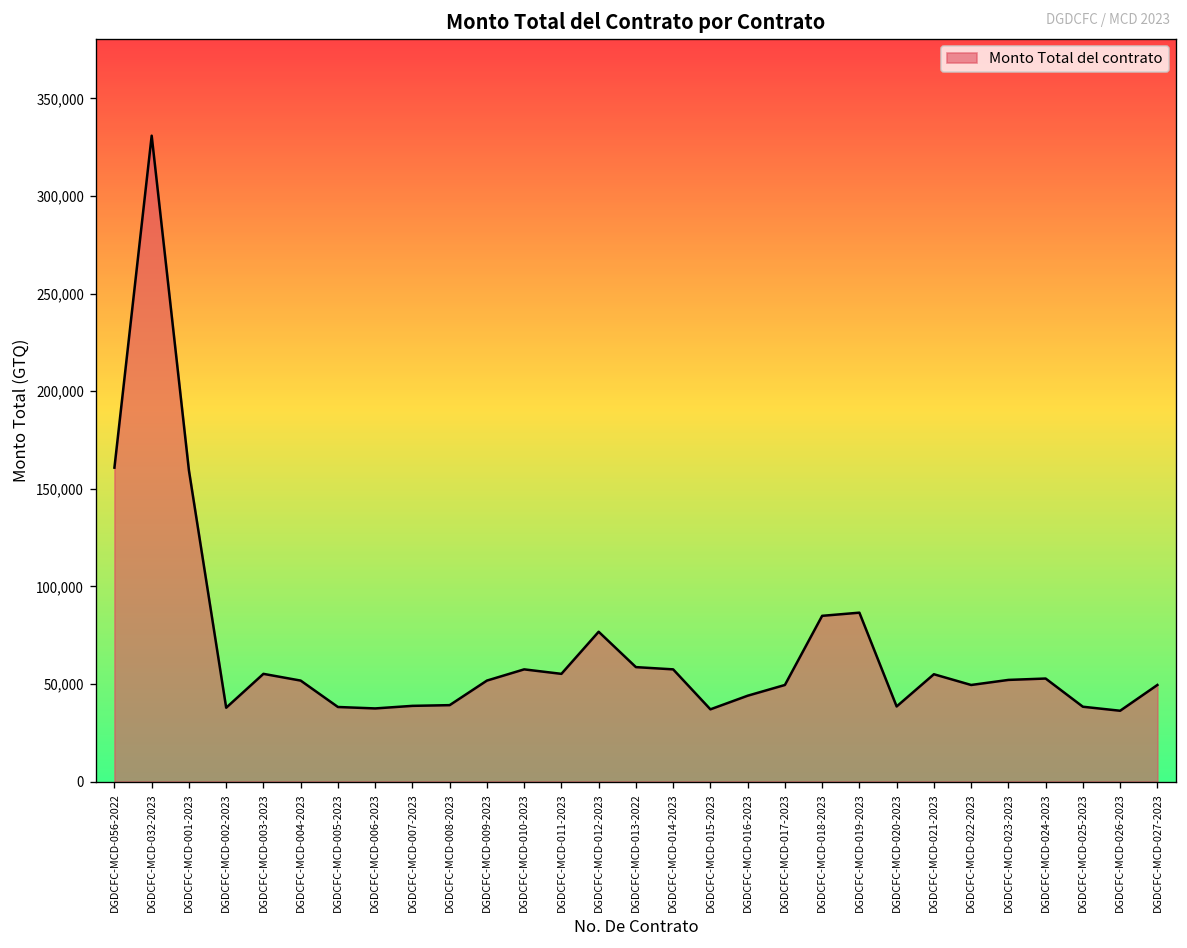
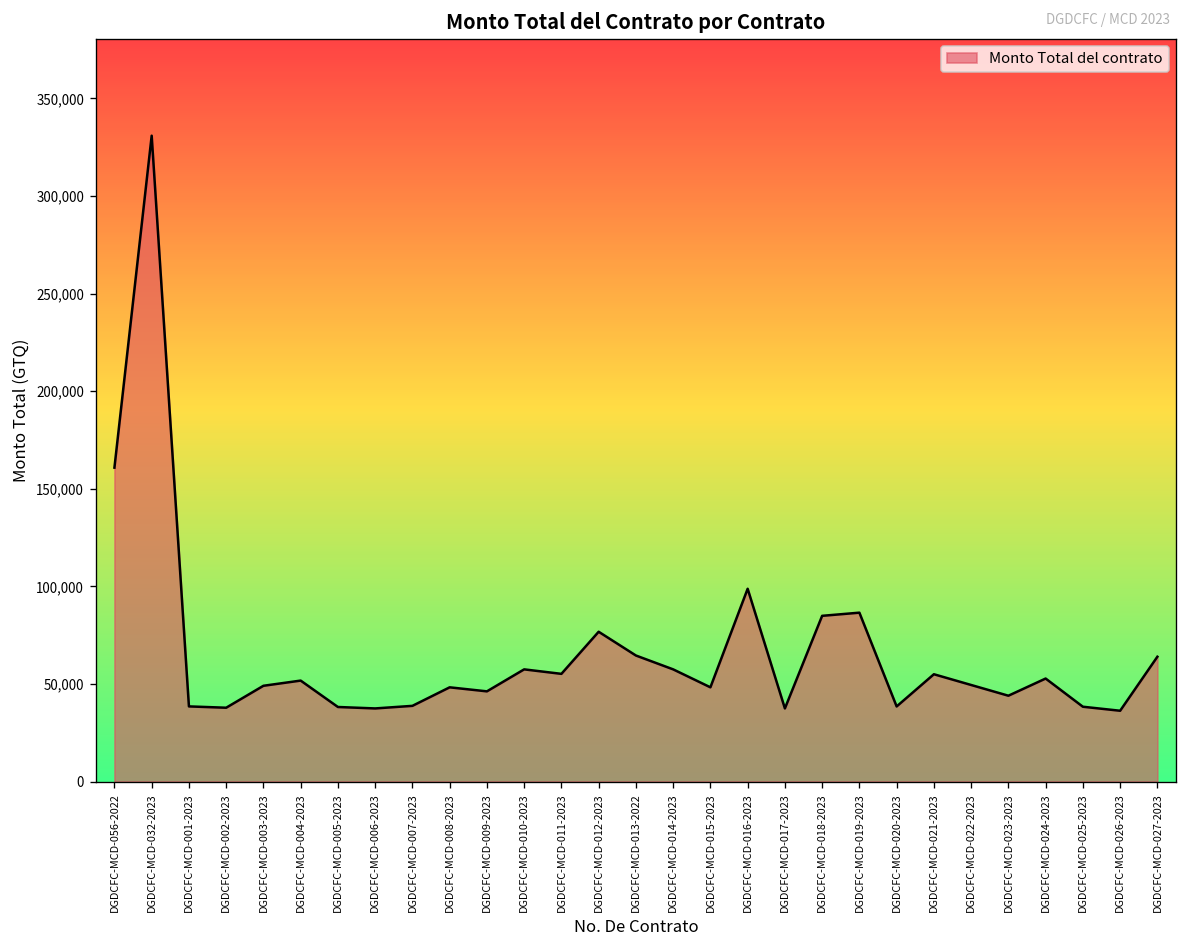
DGDCFC-MCD-001-2023: 159,000 -> 39,000
DGDCFC-MCD-003-2023: 55,000 -> 49,000
DGDCFC-MCD-008-2023: 39,000 -> 48,000
DGDCFC-MCD-009-2023: 52,000 -> 46,000
DGDCFC-MCD-013-2022: 59,000 -> 65,000
DGDCFC-MCD-015-2023: 37,000 -> 48,000
DGDCFC-MCD-016-2023: 44,000 -> 99,000
DGDCFC-MCD-017-2023: 50,000 -> 37,000
DGDCFC-MCD-023-2023: 52,000 -> 44,000
DGDCFC-MCD-027-2023: 50,000 -> 64,000
